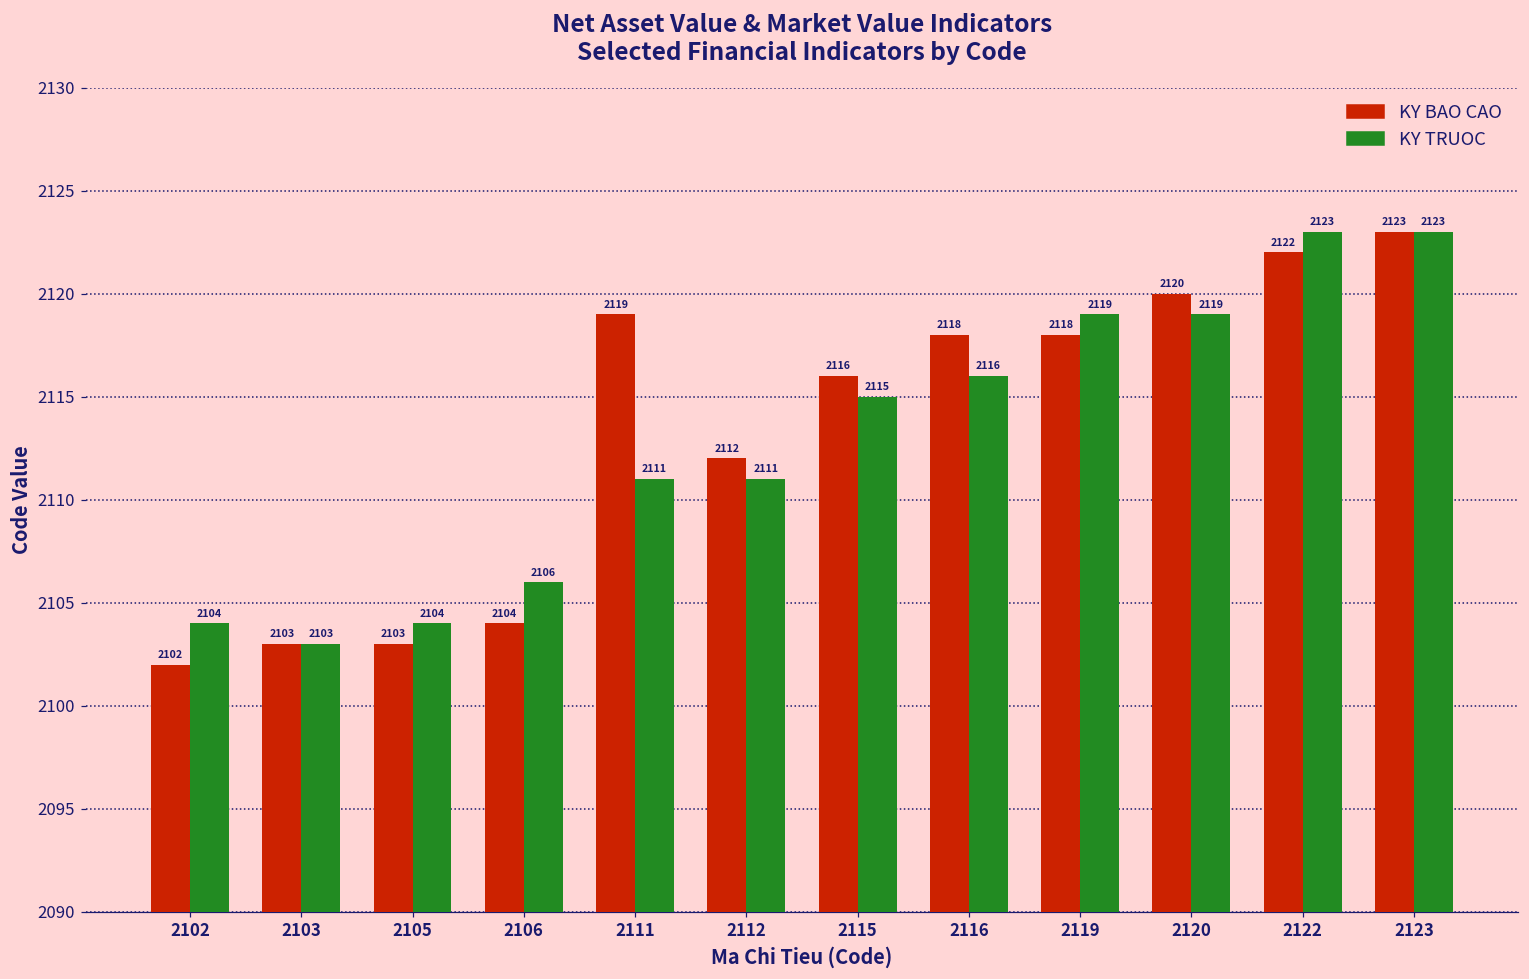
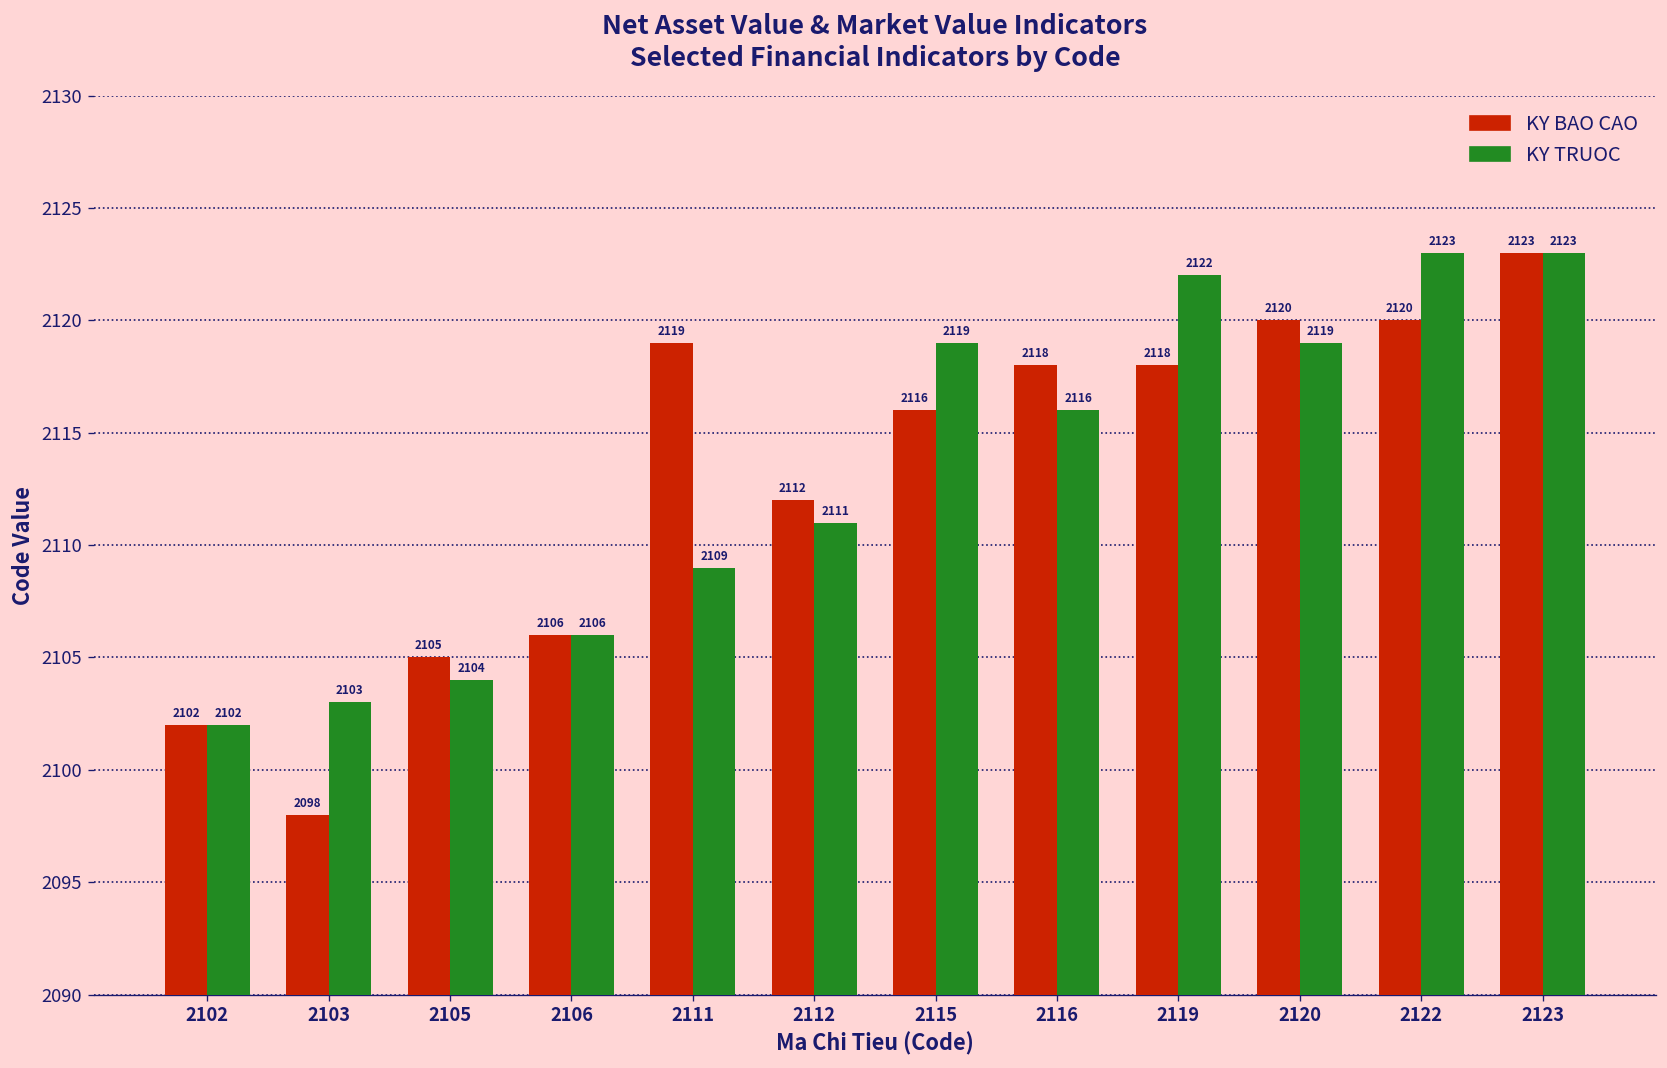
KY TRUOC, 2102: 2104 -> 2102
KY BAO CAO, 2103: 2103 -> 2098
KY BAO CAO, 2105: 2103 -> 2105
KY BAO CAO, 2106: 2104 -> 2106
KY TRUOC, 2111: 2111 -> 2109
KY TRUOC, 2115: 2115 -> 2119
KY TRUOC, 2119: 2119 -> 2122
KY BAO CAO, 2122: 2122 -> 2120
